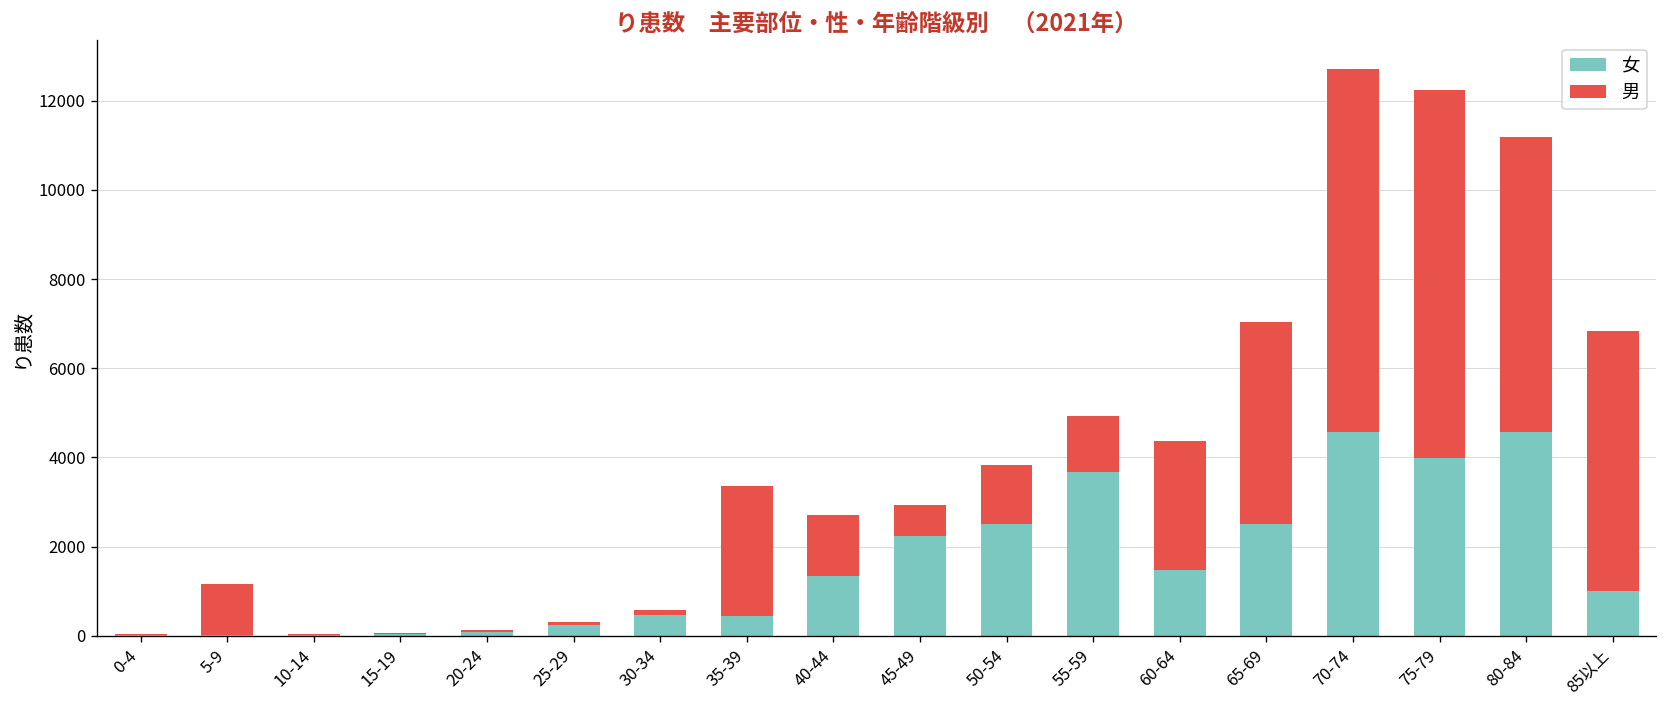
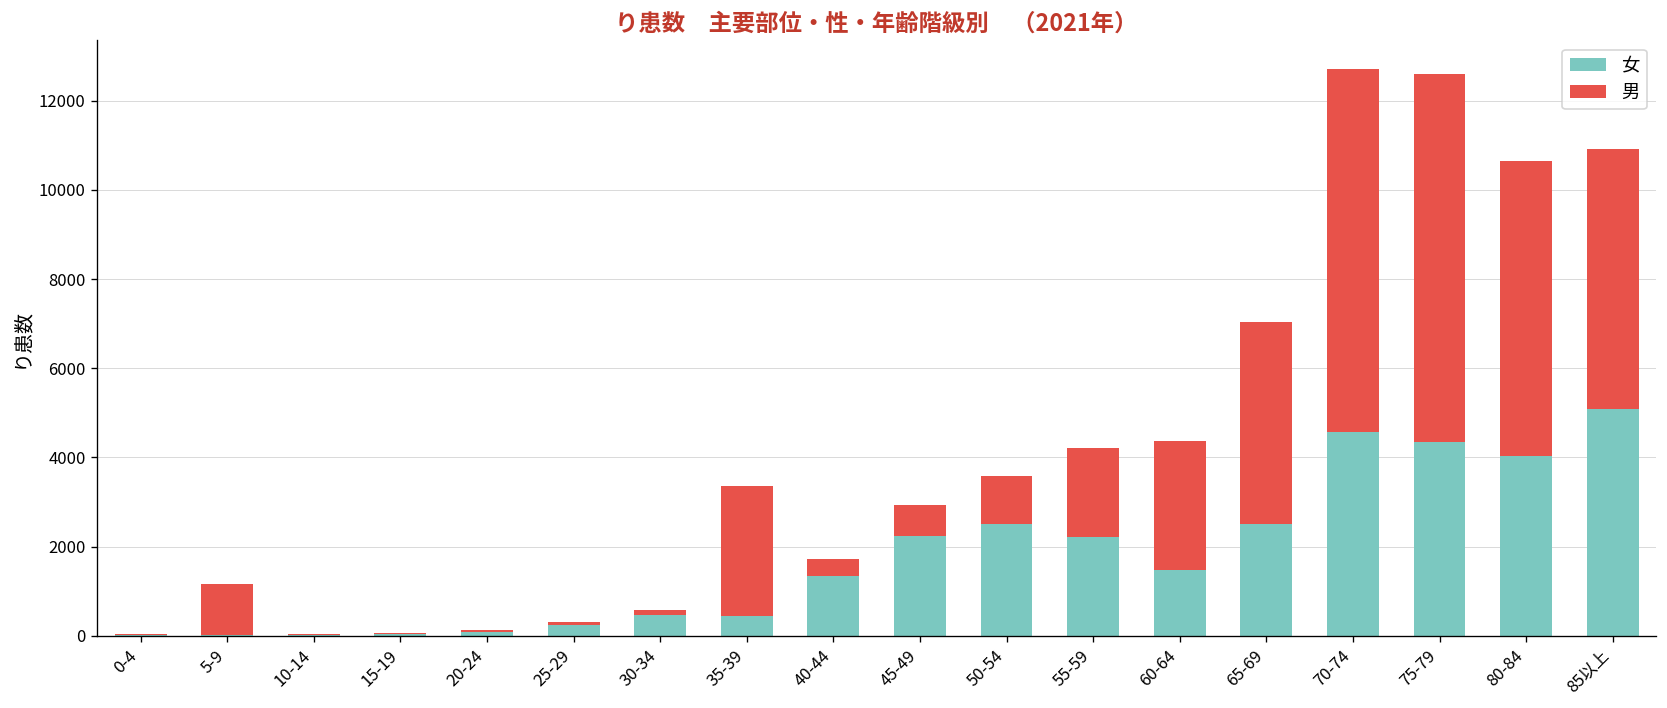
男, 40-44: 1400 -> 400
男, 50-54: 1300 -> 1100
女, 55-59: 3700 -> 2200
男, 55-59: 1300 -> 2000
女, 75-79: 4000 -> 4300
女, 80-84: 4600 -> 4000
女, 85以上: 1000 -> 5100
